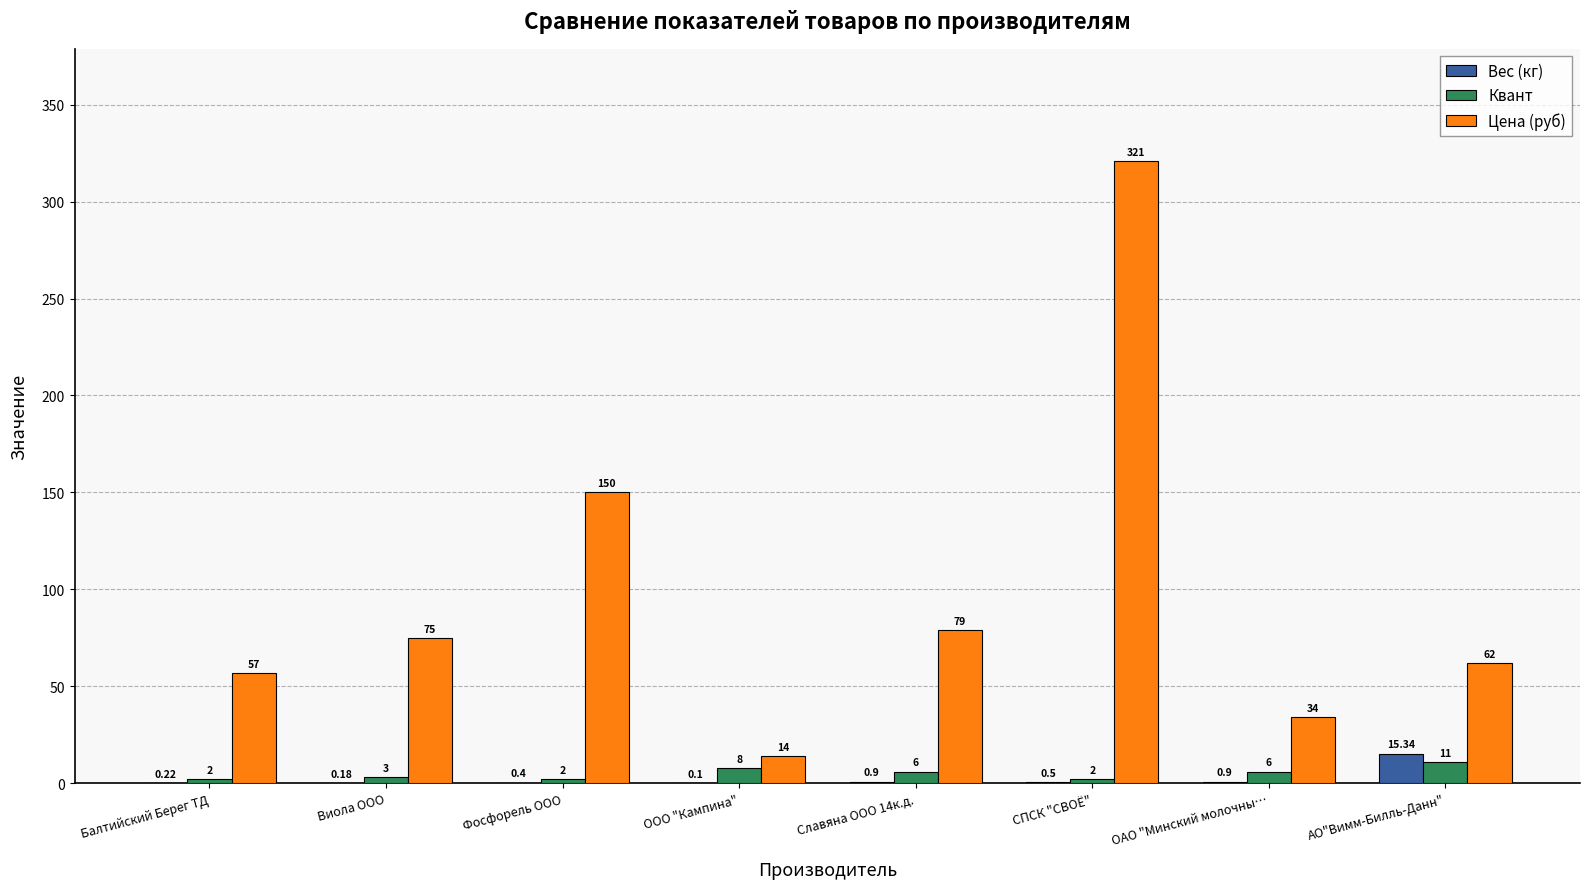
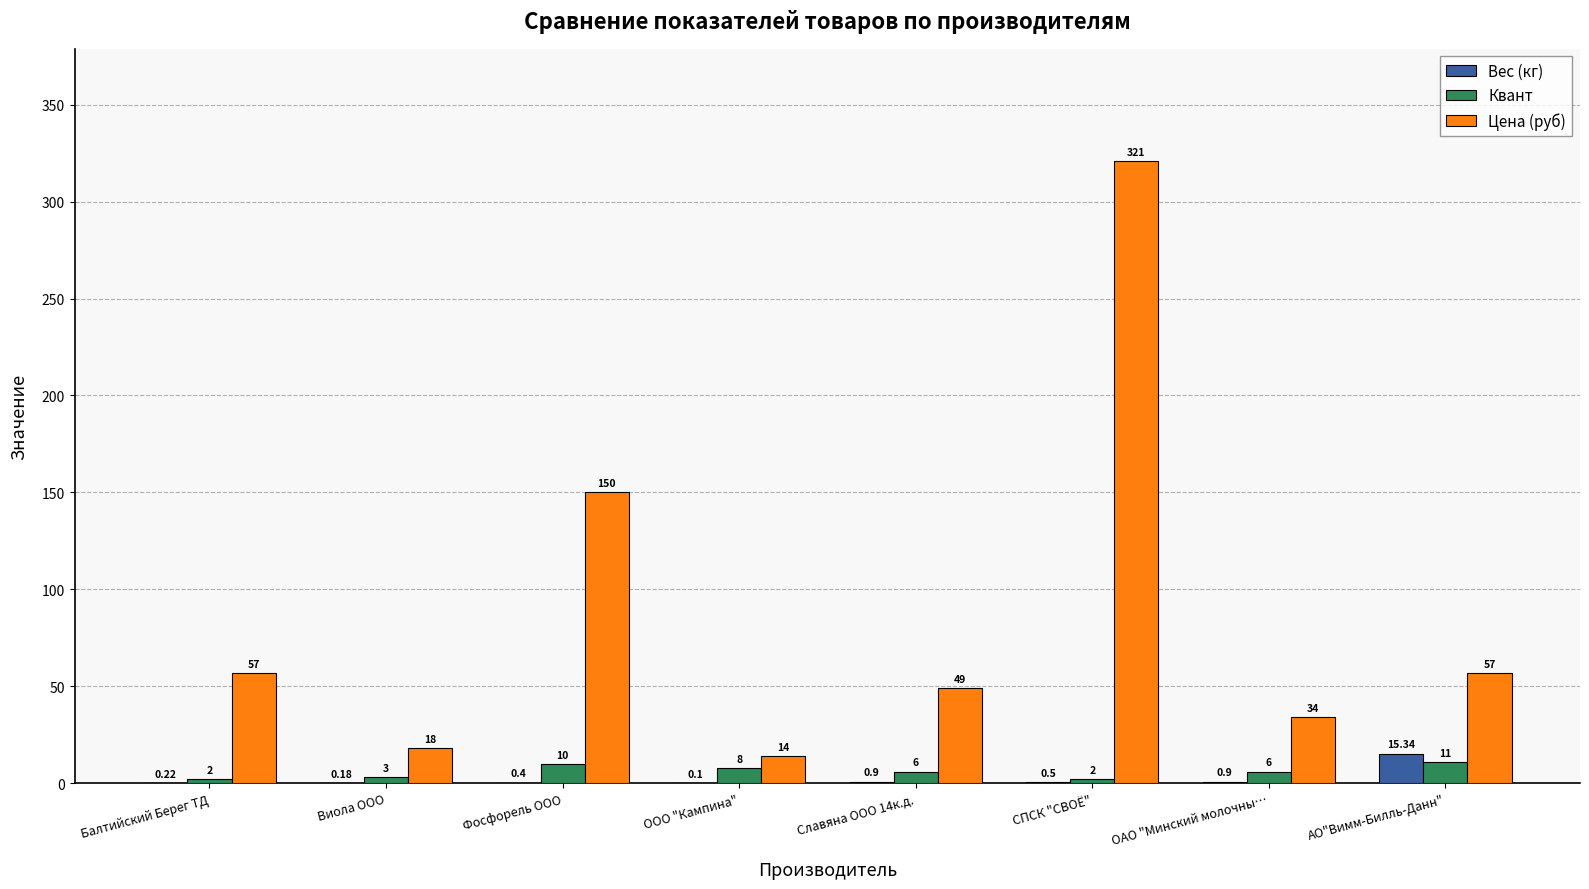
Цена (руб), Виола ООО: 75 -> 18
Квант, Фосфорель ООО: 2 -> 10
Цена (руб), Славяна ООО 14к.д.: 79 -> 49
Цена (руб), АО"Вимм-Билль-Данн": 62 -> 57
